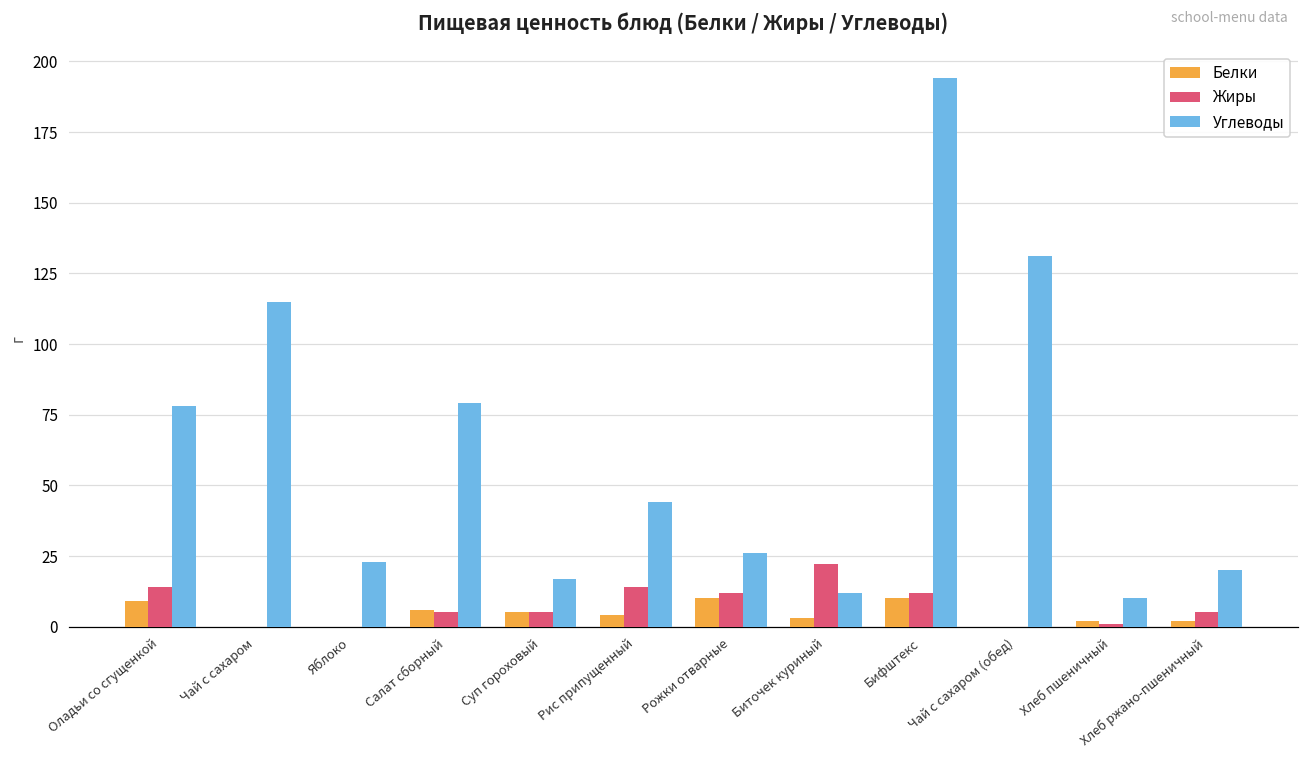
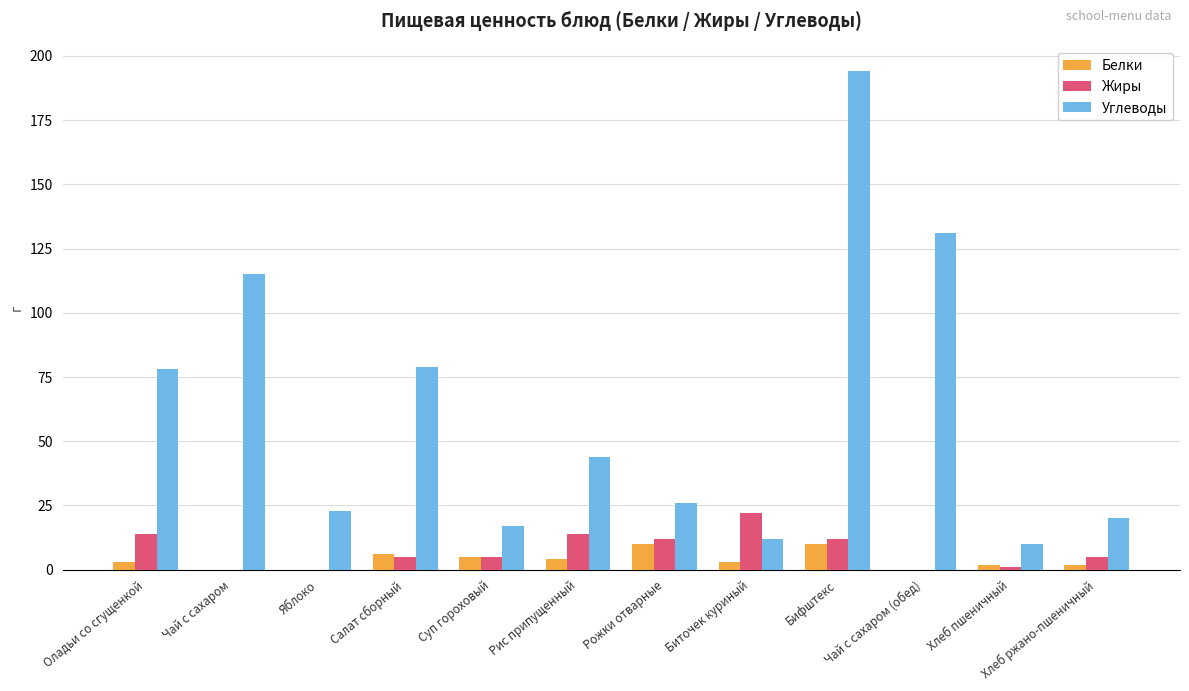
Белки, Оладьи со сгущенкой: 9 -> 3
